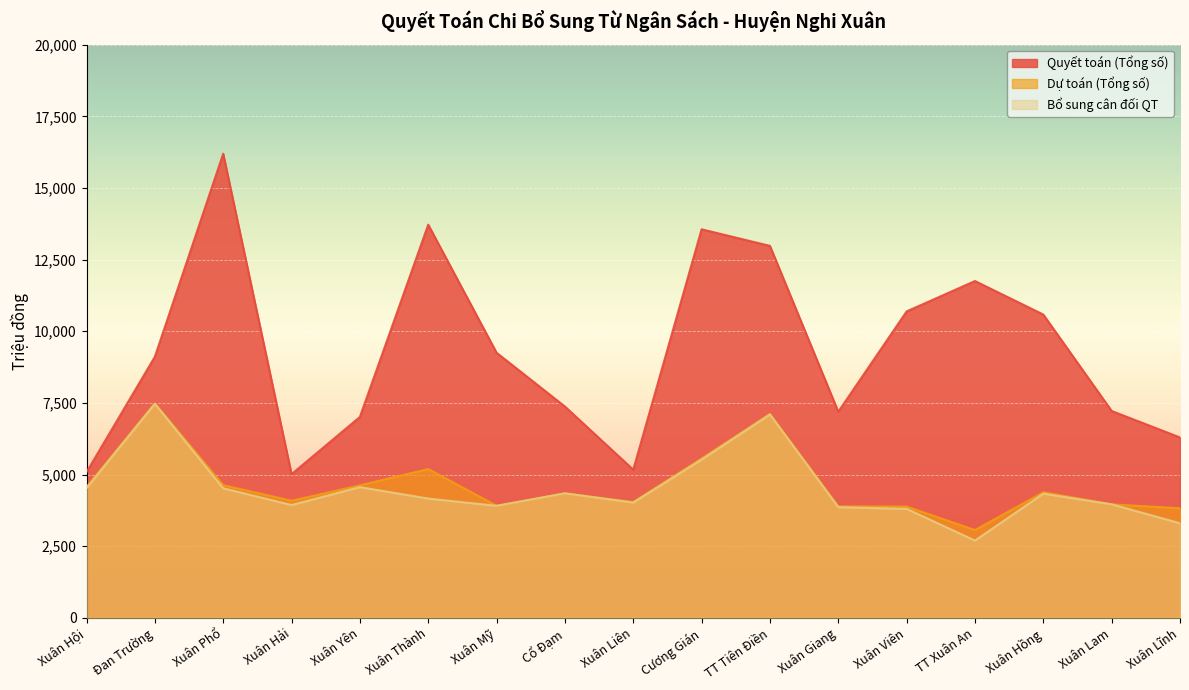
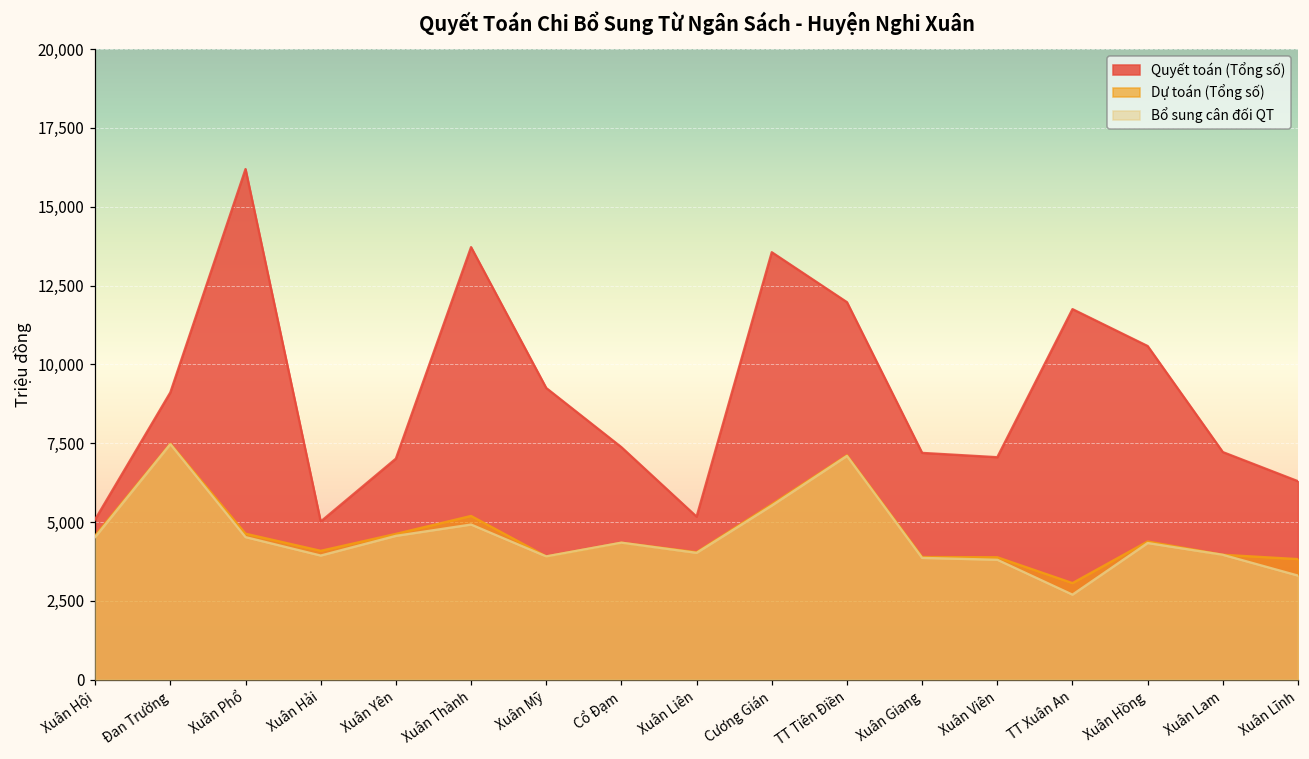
Bổ sung cân đối QT, Xuân Thành: 4,200 -> 4,900
Quyết toán (Tổng số), TT Tiên Điền: 13,000 -> 12,000
Quyết toán (Tổng số), Xuân Viên: 10,700 -> 7,100
